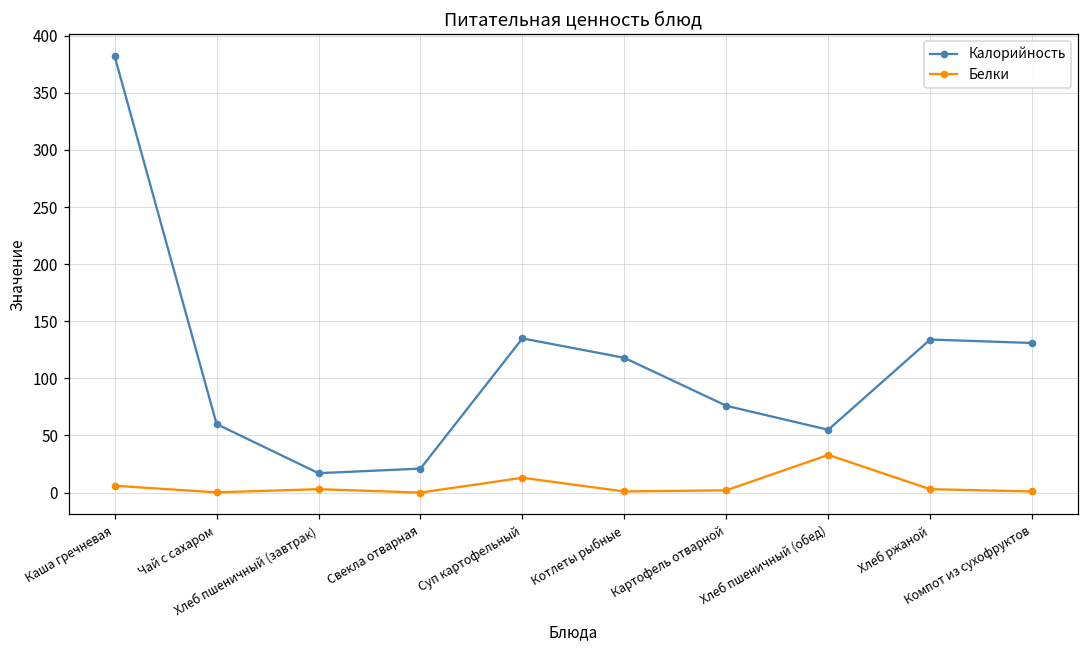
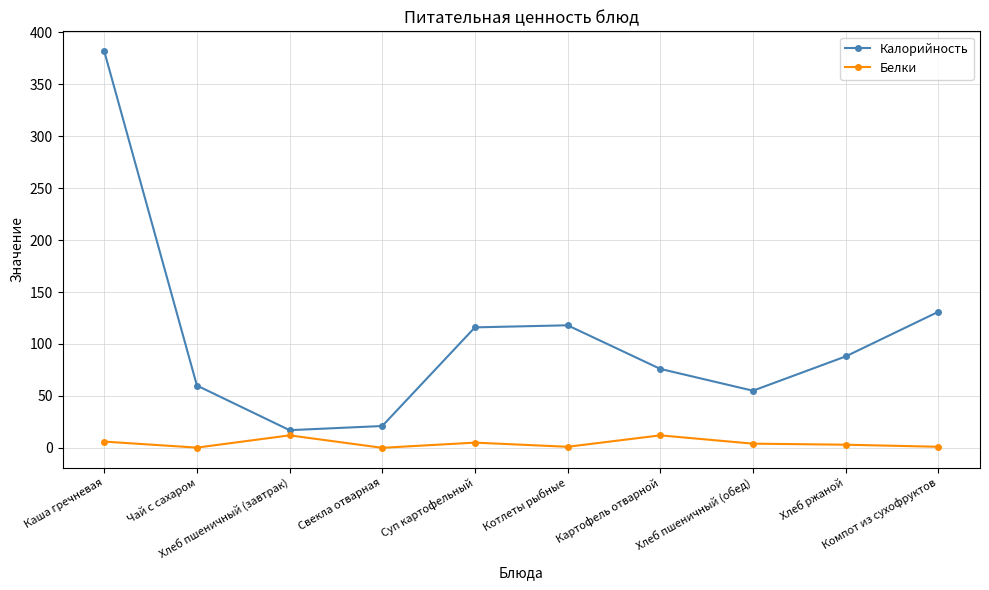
Белки, Хлеб пшеничный (завтрак): 3 -> 12
Калорийность, Суп картофельный: 135 -> 116
Белки, Суп картофельный: 13 -> 5
Белки, Картофель отварной: 2 -> 12
Белки, Хлеб пшеничный (обед): 33 -> 4
Калорийность, Хлеб ржаной: 134 -> 88
